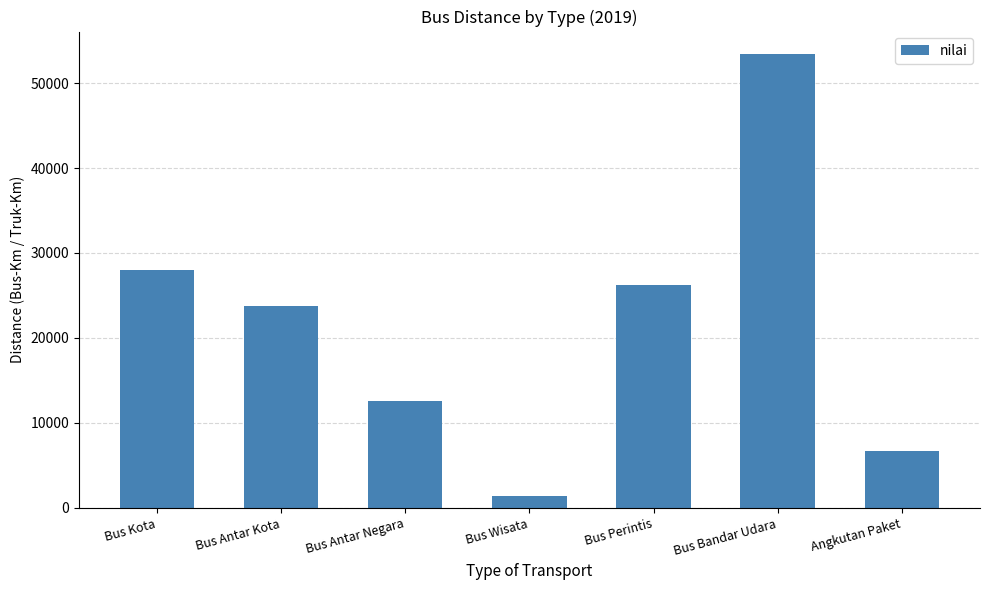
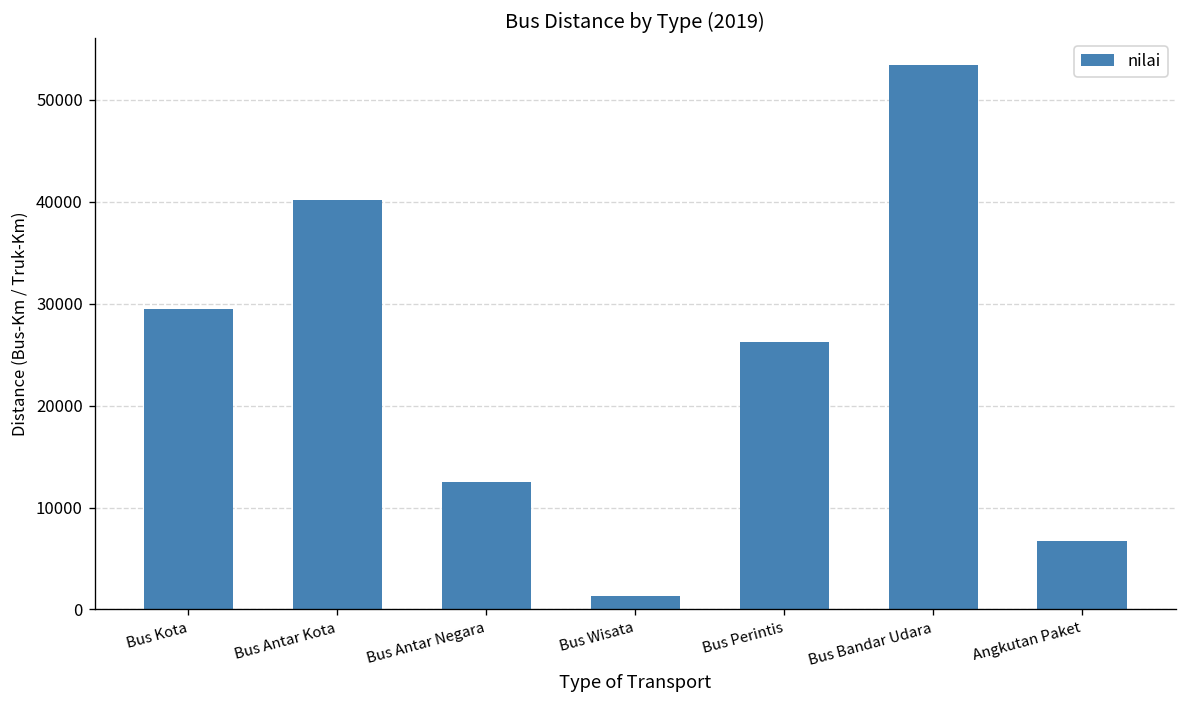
Bus Kota: 28000 -> 29000
Bus Antar Kota: 24000 -> 40000
